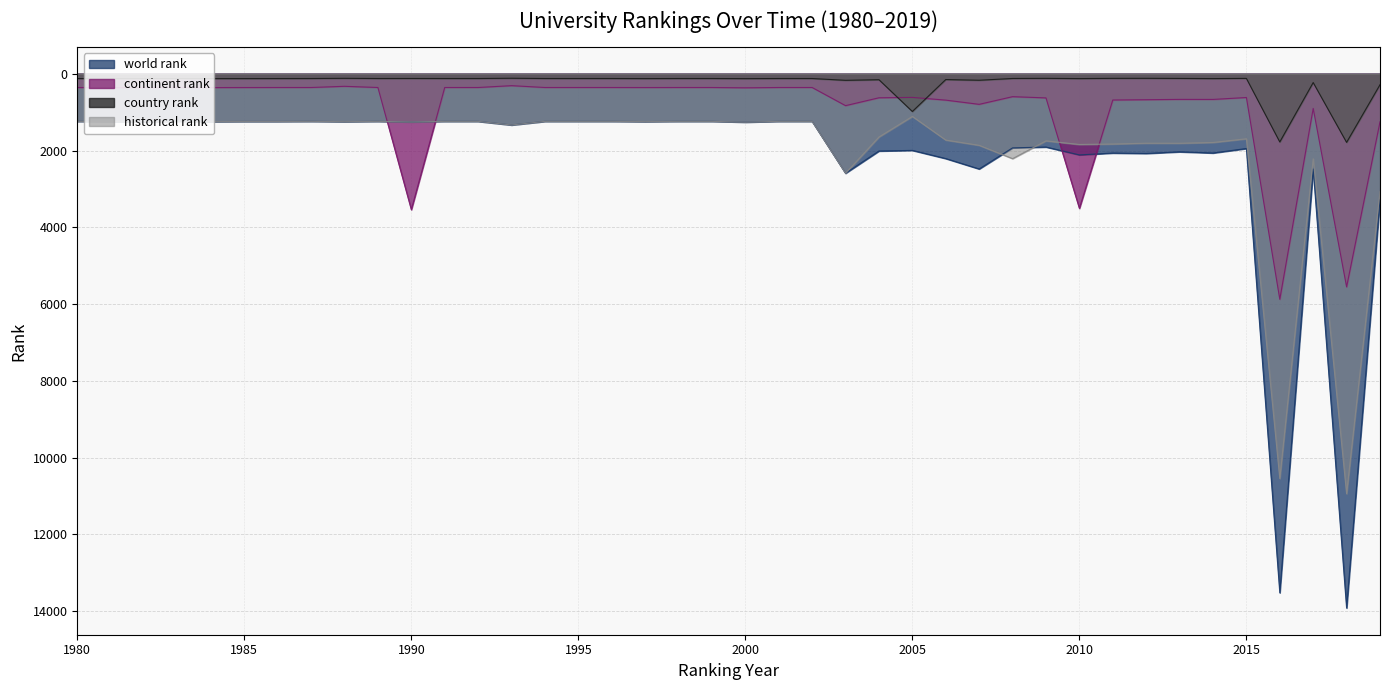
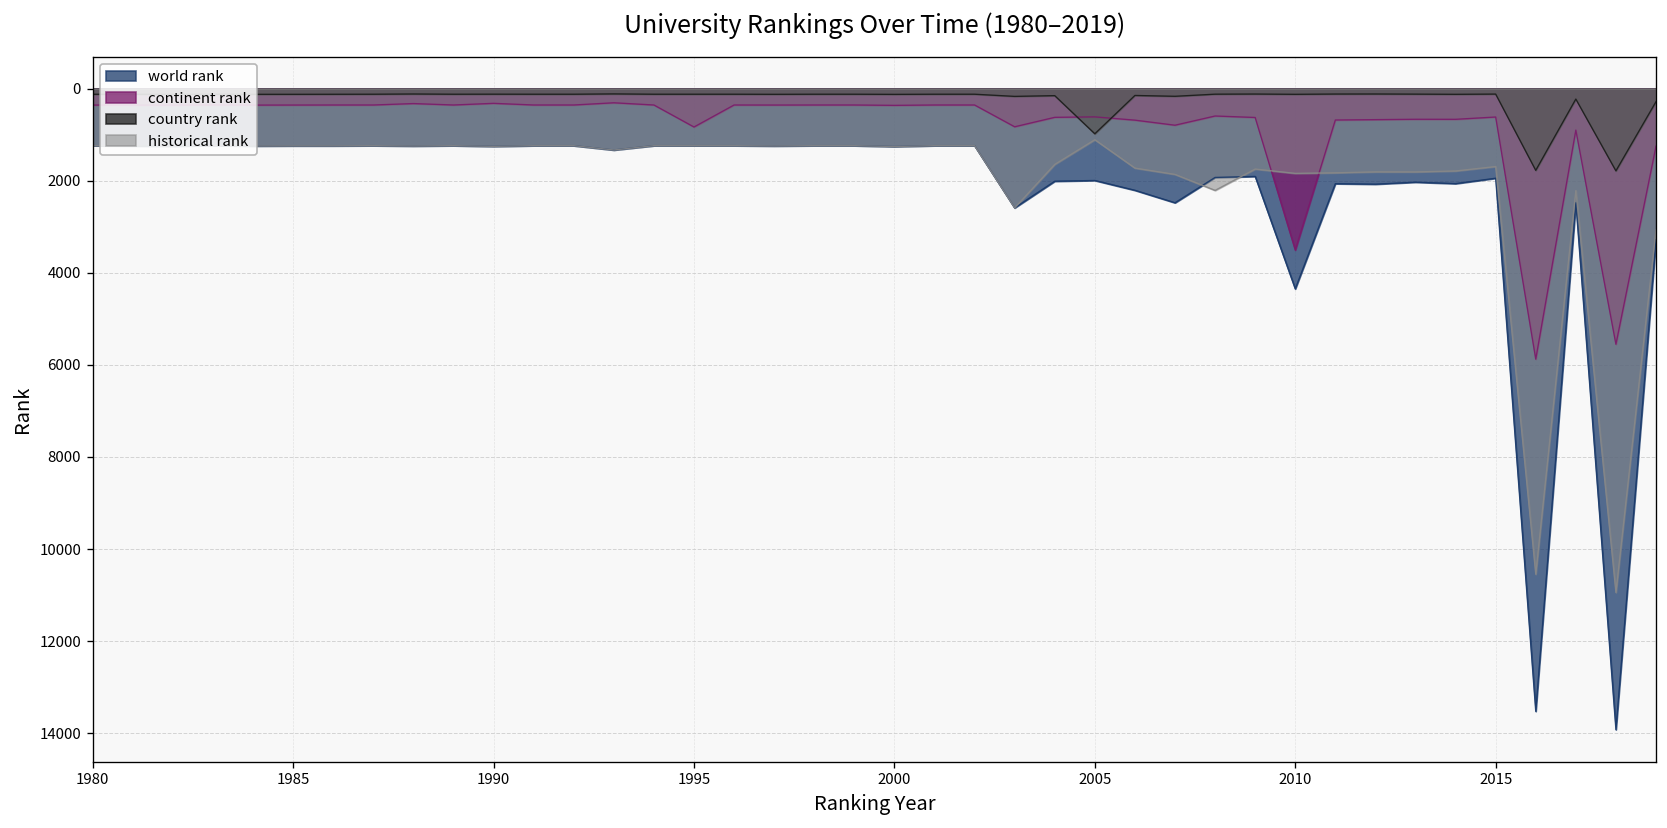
continent rank, 1990: 3500 -> 300
continent rank, 1995: 400 -> 800
world rank, 2010: 2100 -> 4400
